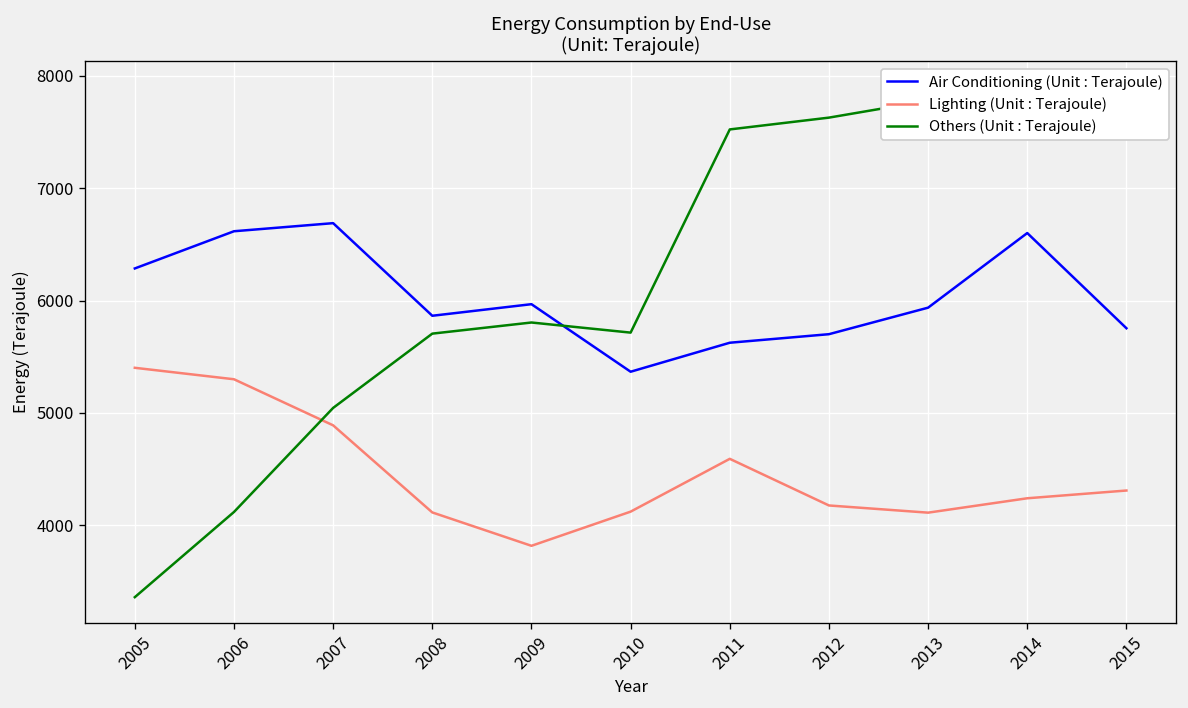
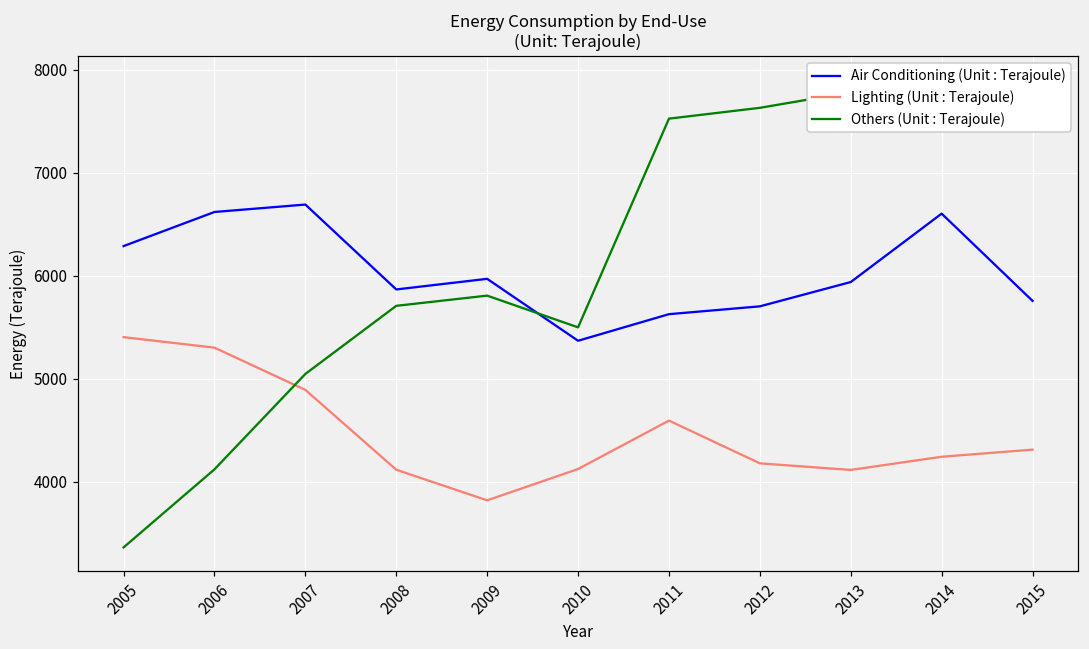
Others (Unit : Terajoule), 2010: 5700 -> 5500
